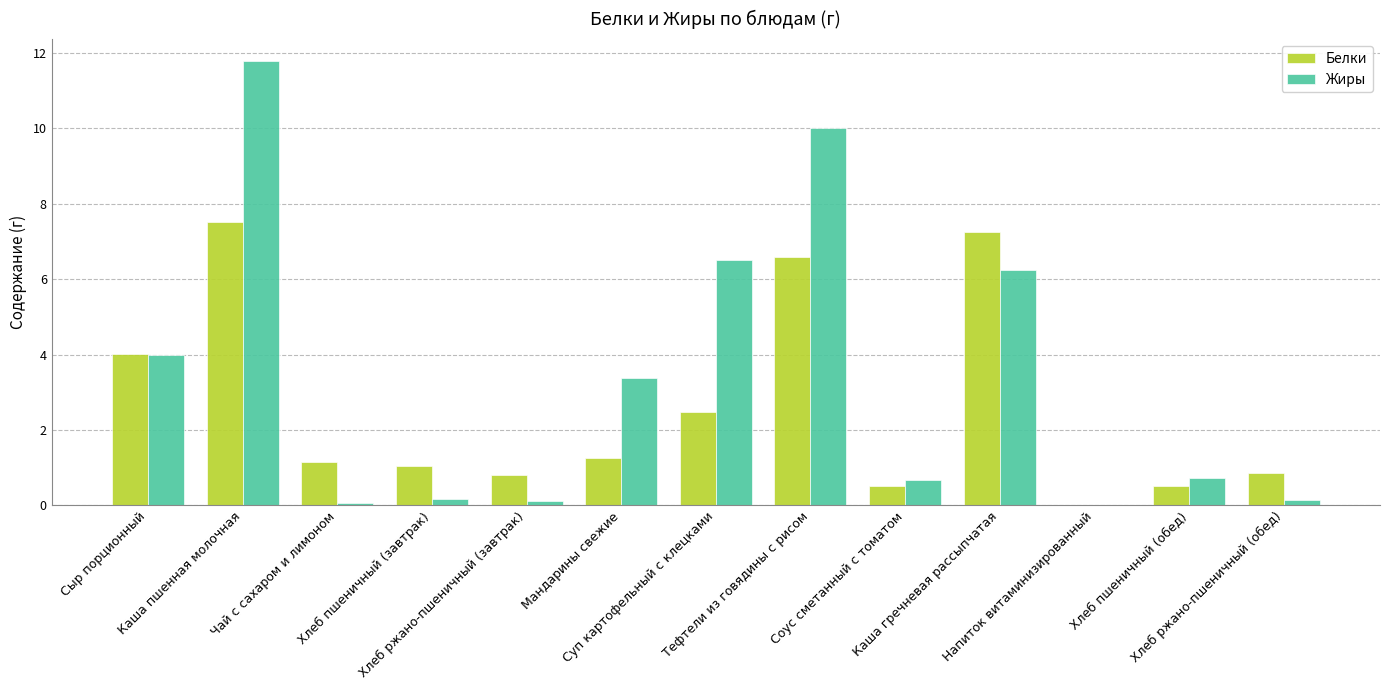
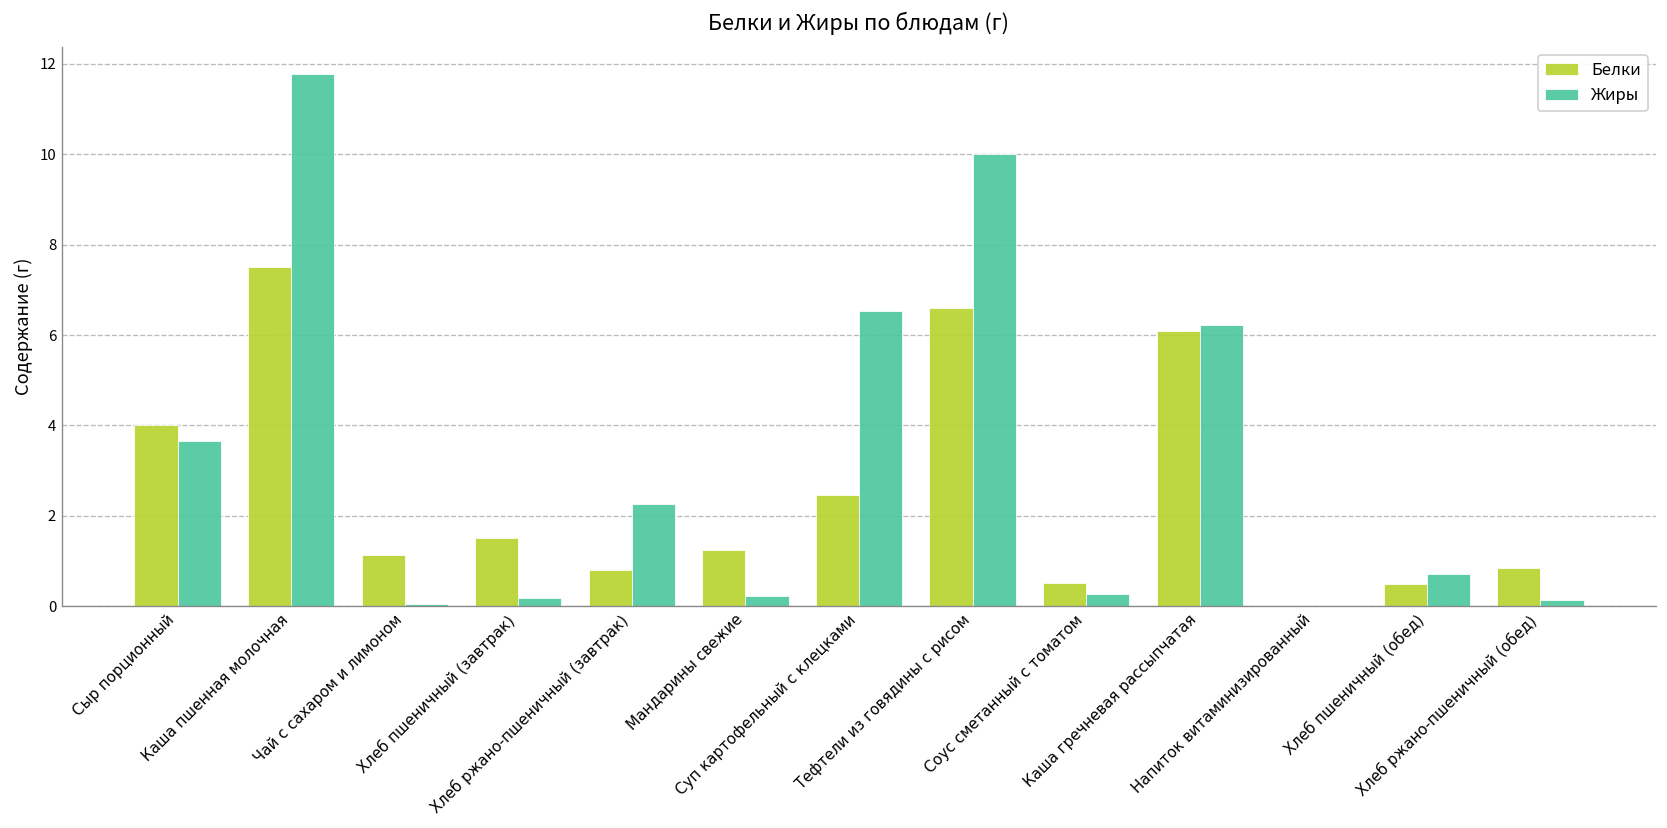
Жиры, Сыр порционный: 4.0 -> 3.7
Белки, Хлеб пшеничный (завтрак): 1.1 -> 1.5
Жиры, Хлеб ржано-пшеничный (завтрак): 0.1 -> 2.3
Жиры, Мандарины свежие: 3.4 -> 0.2
Жиры, Соус сметанный с томатом: 0.7 -> 0.3
Белки, Каша гречневая рассыпчатая: 7.3 -> 6.1
